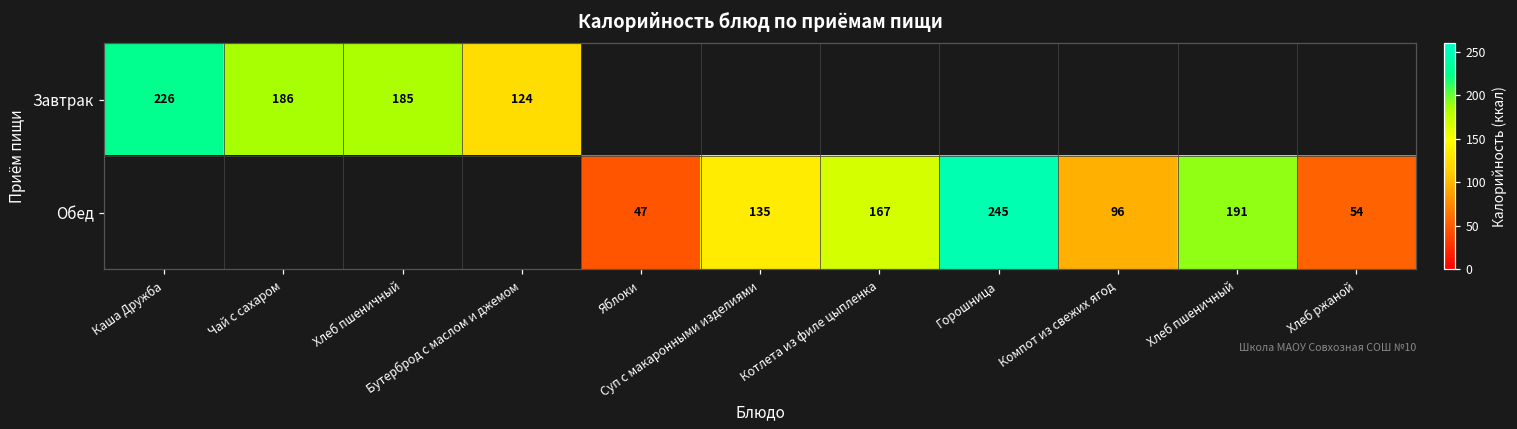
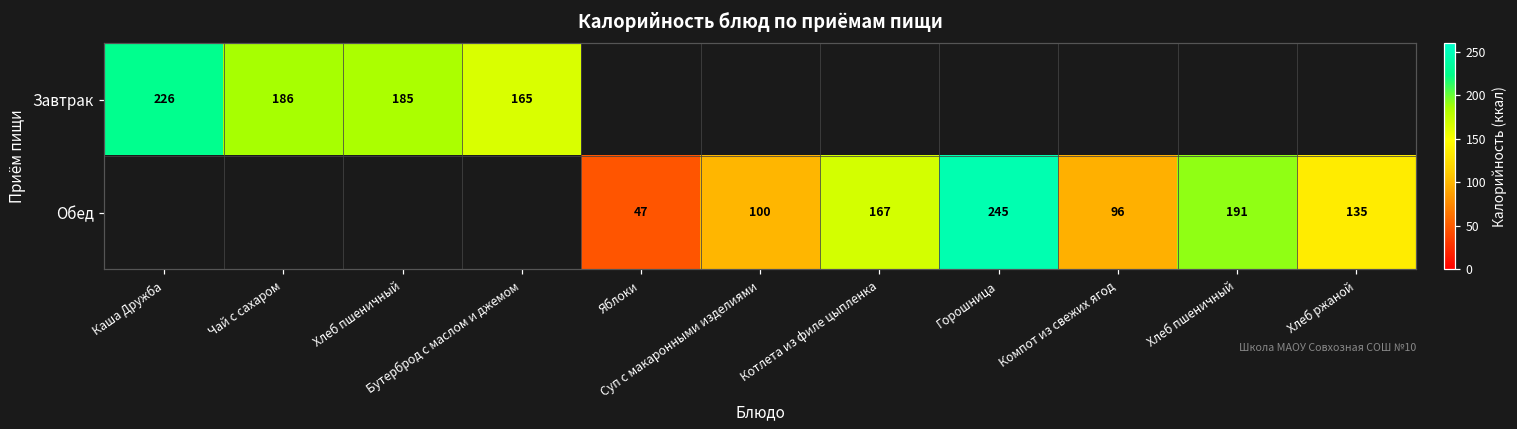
Завтрак, Бутерброд с маслом и джемом: 124 -> 165
Обед, Суп с макаронными изделиями: 135 -> 100
Обед, Хлеб ржаной: 54 -> 135
